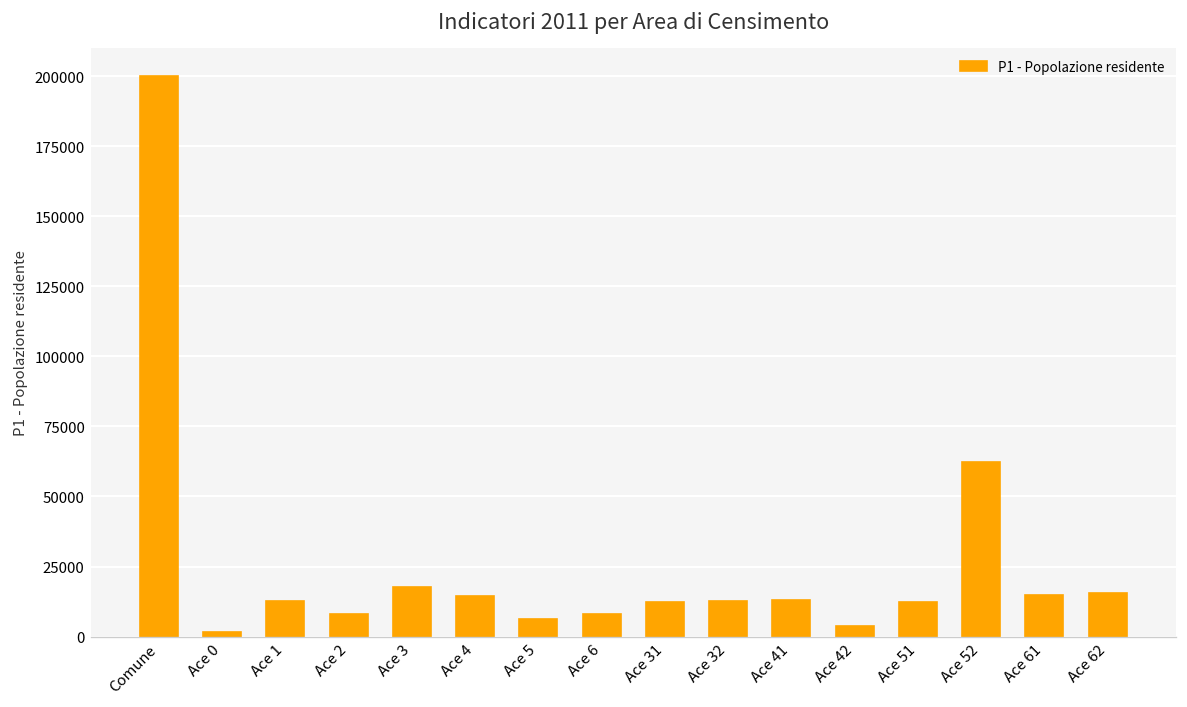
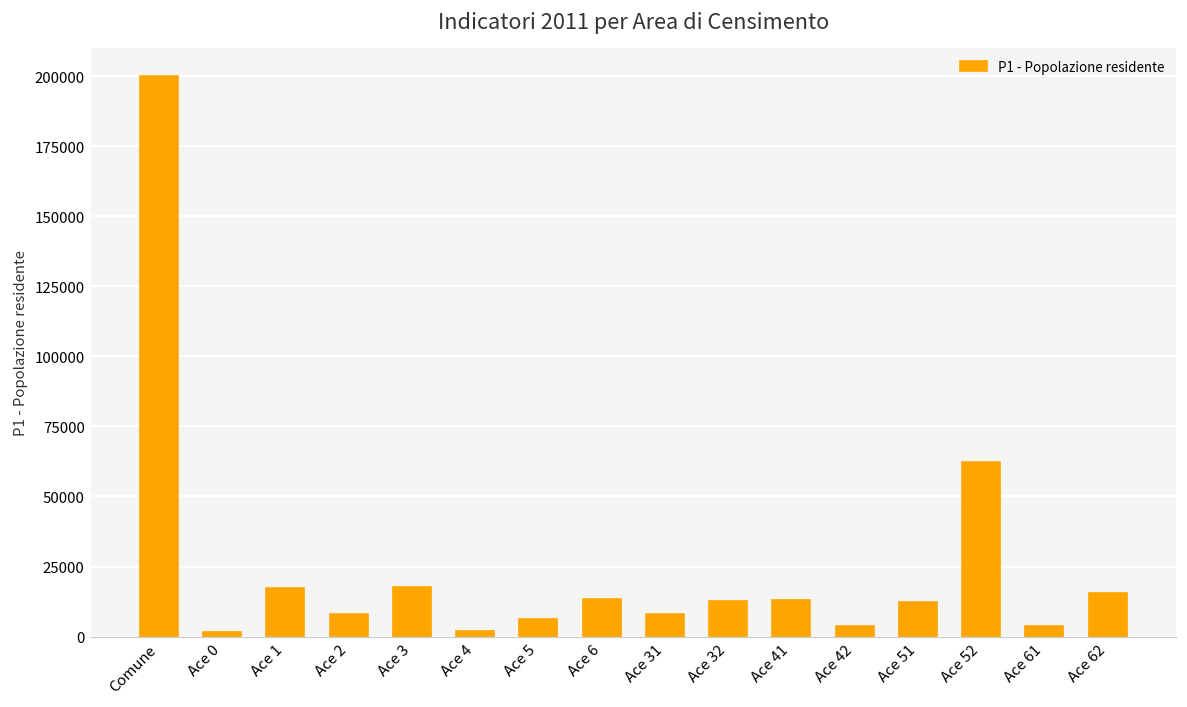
Ace 1: 13000 -> 17000
Ace 4: 14000 -> 2000
Ace 6: 8000 -> 13000
Ace 31: 12000 -> 8000
Ace 61: 15000 -> 4000
